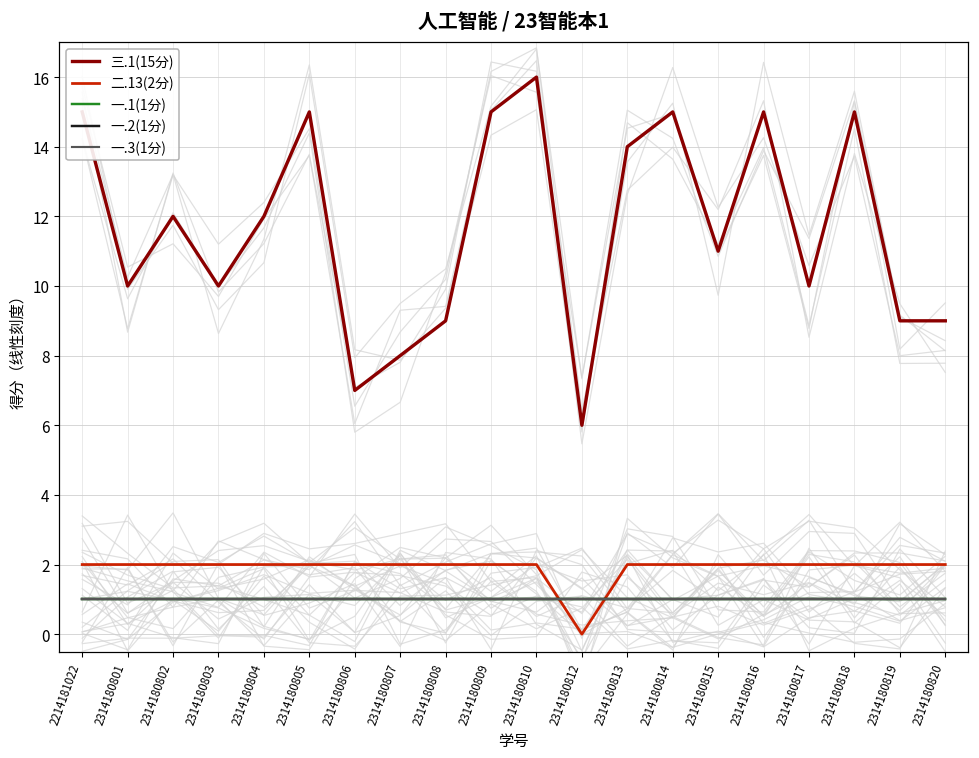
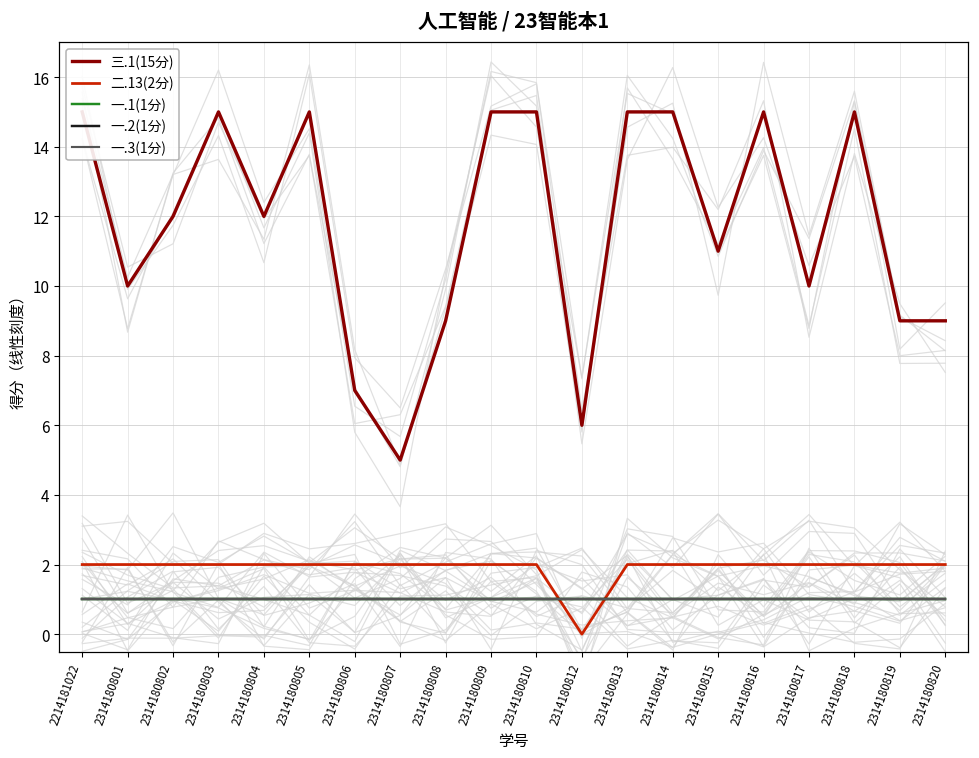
三.1(15分), 2314180803: 10 -> 15
三.1(15分), 2314180807: 8 -> 5
三.1(15分), 2314180810: 16 -> 15
三.1(15分), 2314180813: 14 -> 15
